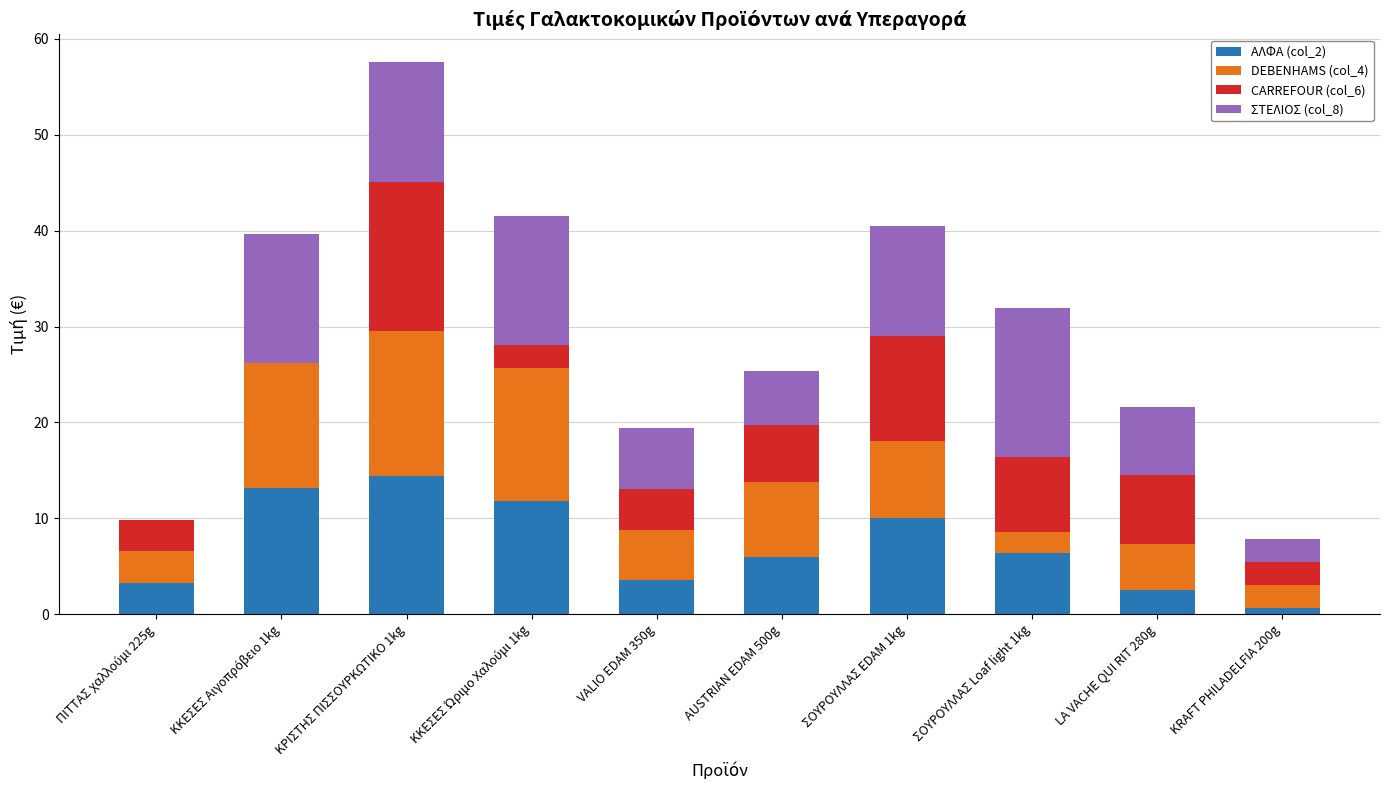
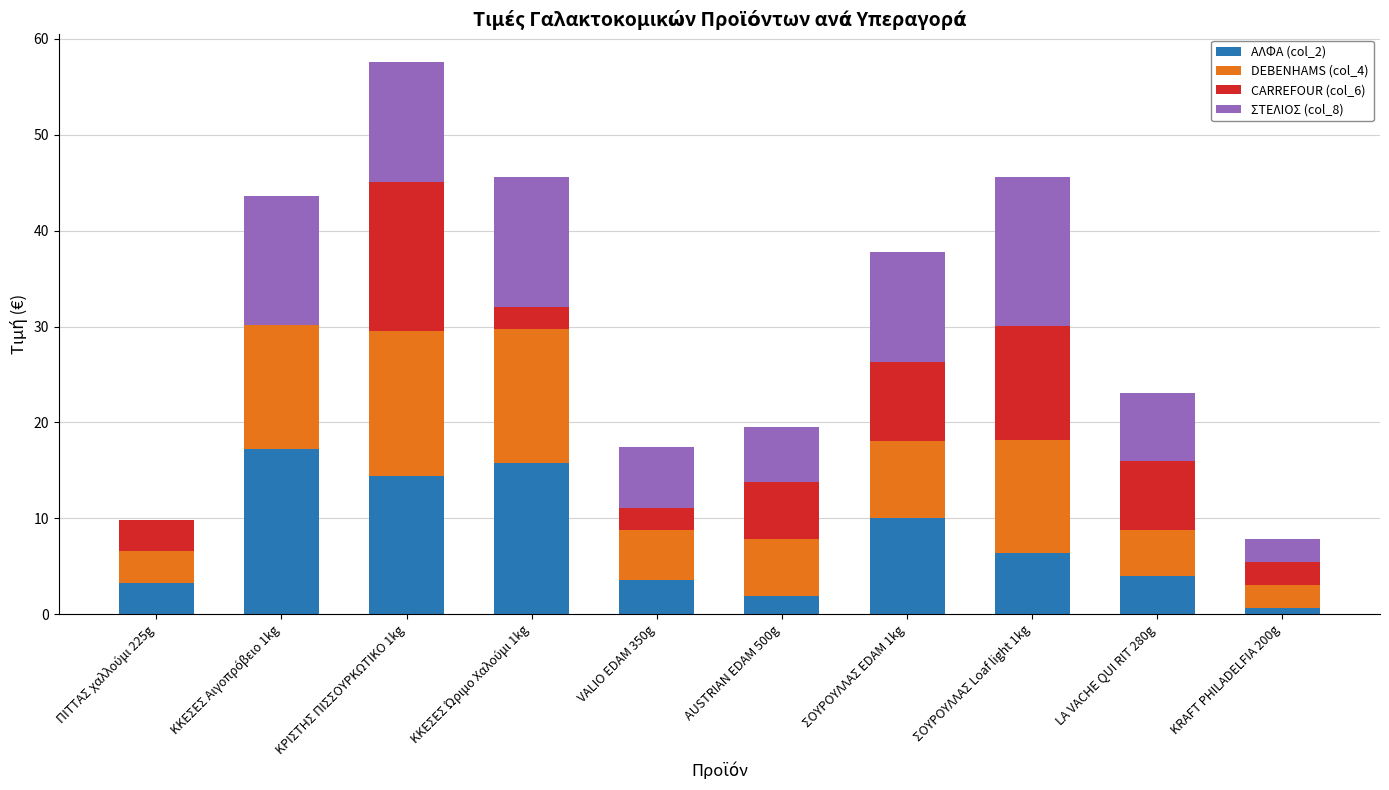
ΑΛΦΑ (col_2), ΚΚΕΣΕΣ Αιγοπρόβειο 1kg: 13 -> 17
ΑΛΦΑ (col_2), ΚΚΕΣΕΣ Ώριμο Χαλούμι 1kg: 12 -> 16
CARREFOUR (col_6), VALIO EDAM 350g: 4 -> 2
ΑΛΦΑ (col_2), AUSTRIAN EDAM 500g: 6 -> 2
DEBENHAMS (col_4), AUSTRIAN EDAM 500g: 8 -> 6
CARREFOUR (col_6), ΣΟΥΡΟΥΛΛΑΣ EDAM 1kg: 11 -> 8
DEBENHAMS (col_4), ΣΟΥΡΟΥΛΛΑΣ Loaf light 1kg: 2 -> 12
CARREFOUR (col_6), ΣΟΥΡΟΥΛΛΑΣ Loaf light 1kg: 8 -> 12
ΑΛΦΑ (col_2), LA VACHE QUI RIT 280g: 3 -> 4
